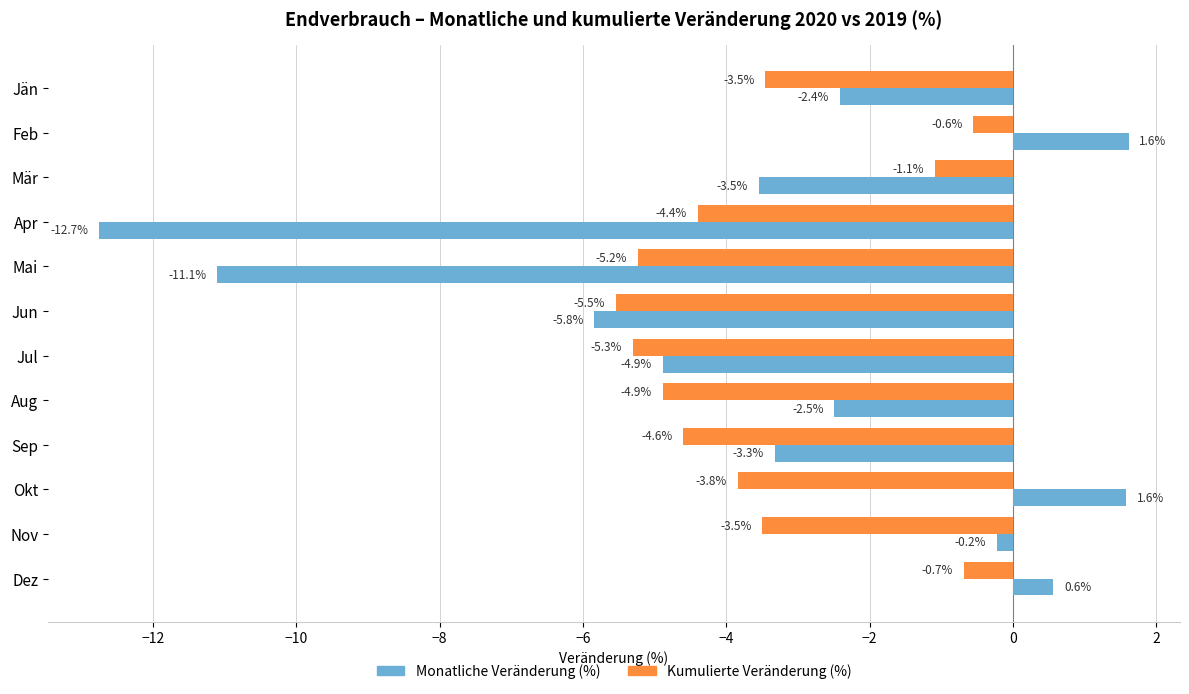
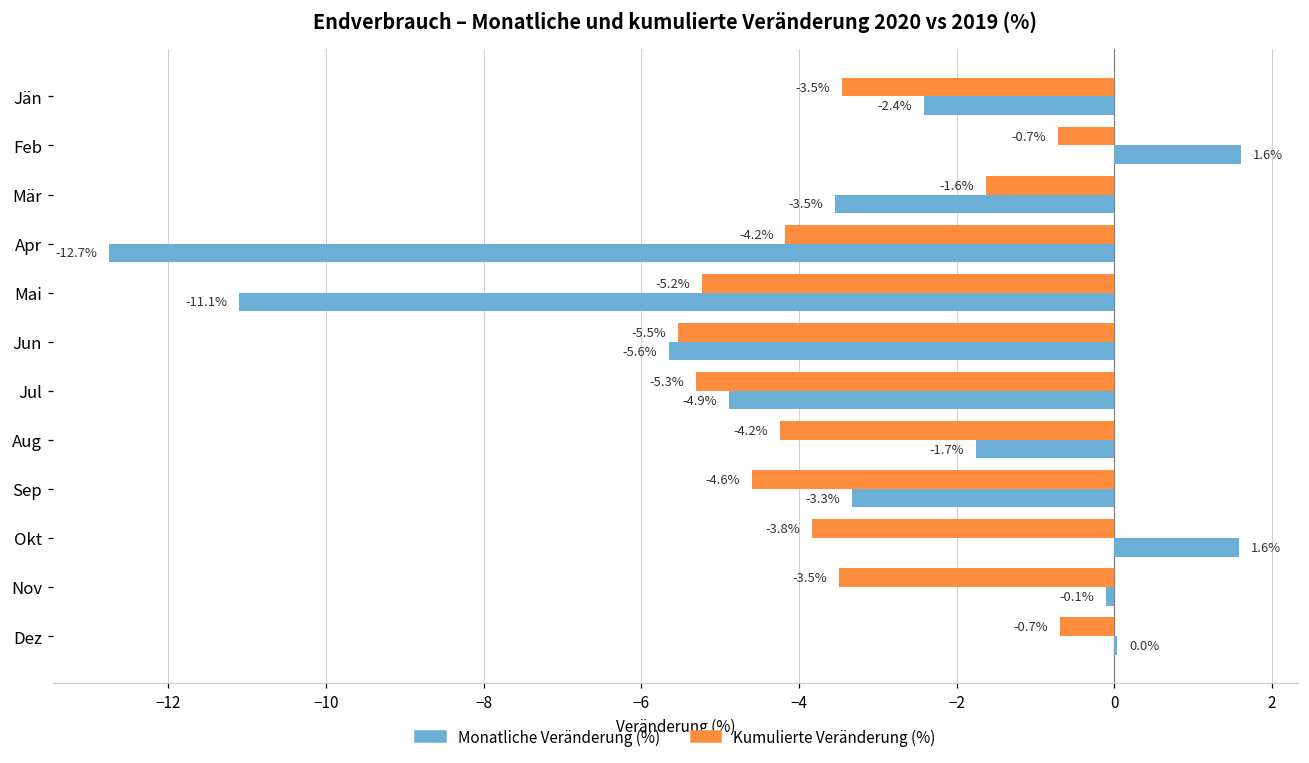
Kumulierte Veränderung (%), Feb: -0.6% -> -0.7%
Kumulierte Veränderung (%), Mär: -1.1% -> -1.6%
Kumulierte Veränderung (%), Apr: -4.4% -> -4.2%
Monatliche Veränderung (%), Jun: -5.8% -> -5.6%
Kumulierte Veränderung (%), Aug: -4.9% -> -4.2%
Monatliche Veränderung (%), Aug: -2.5% -> -1.7%
Monatliche Veränderung (%), Nov: -0.2% -> -0.1%
Monatliche Veränderung (%), Dez: 0.6% -> 0.0%
